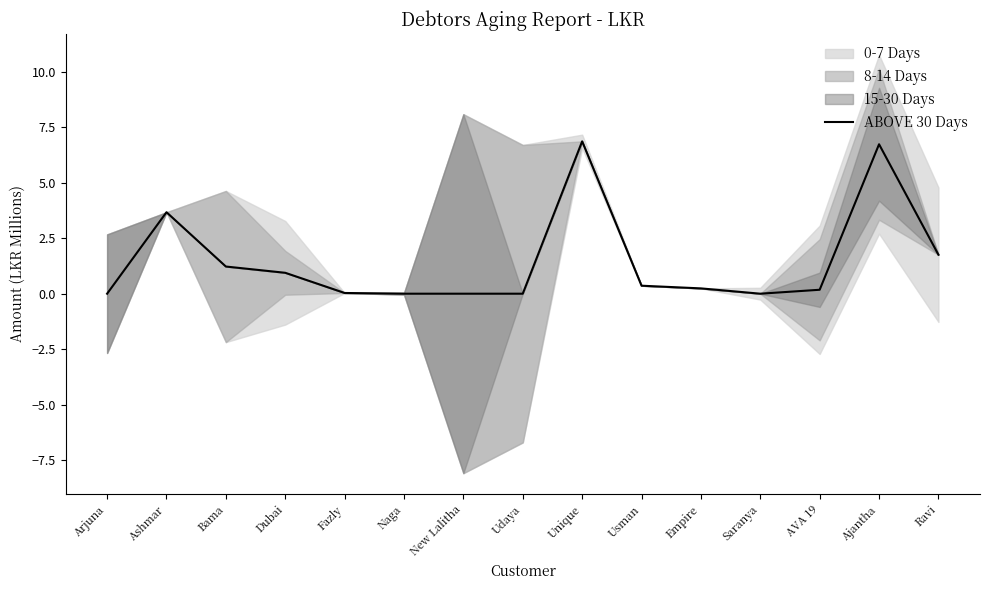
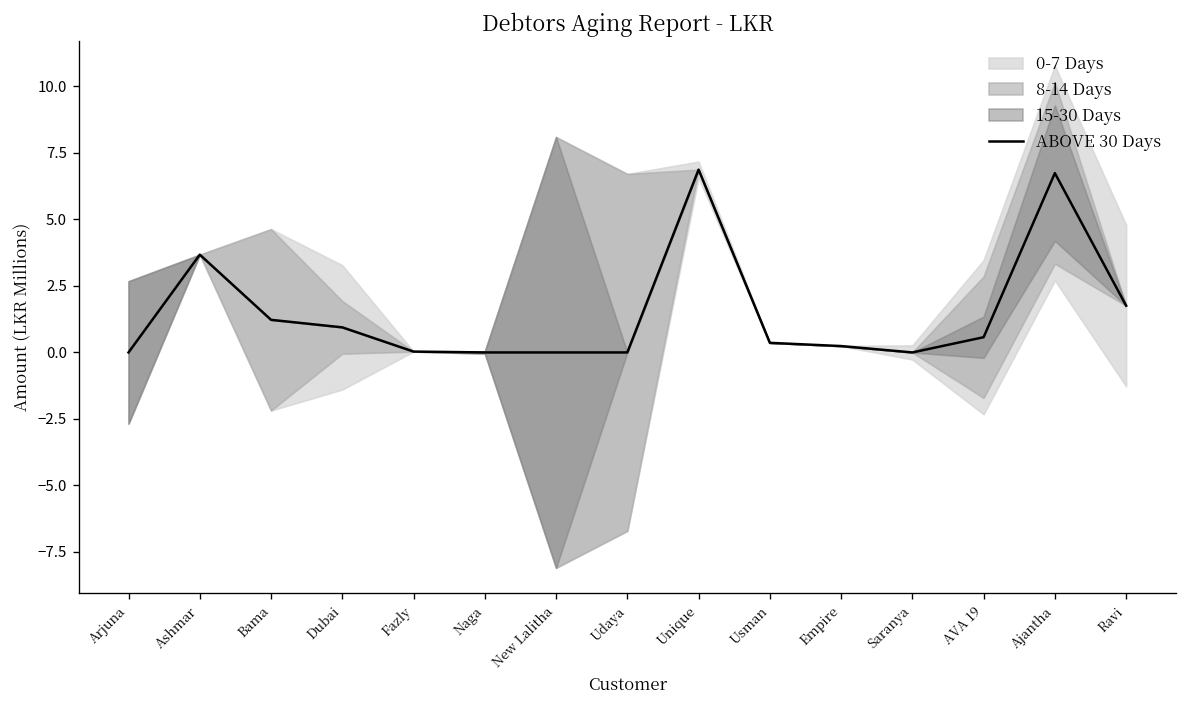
ABOVE 30 Days, AVA 19: 0.2 -> 0.6
